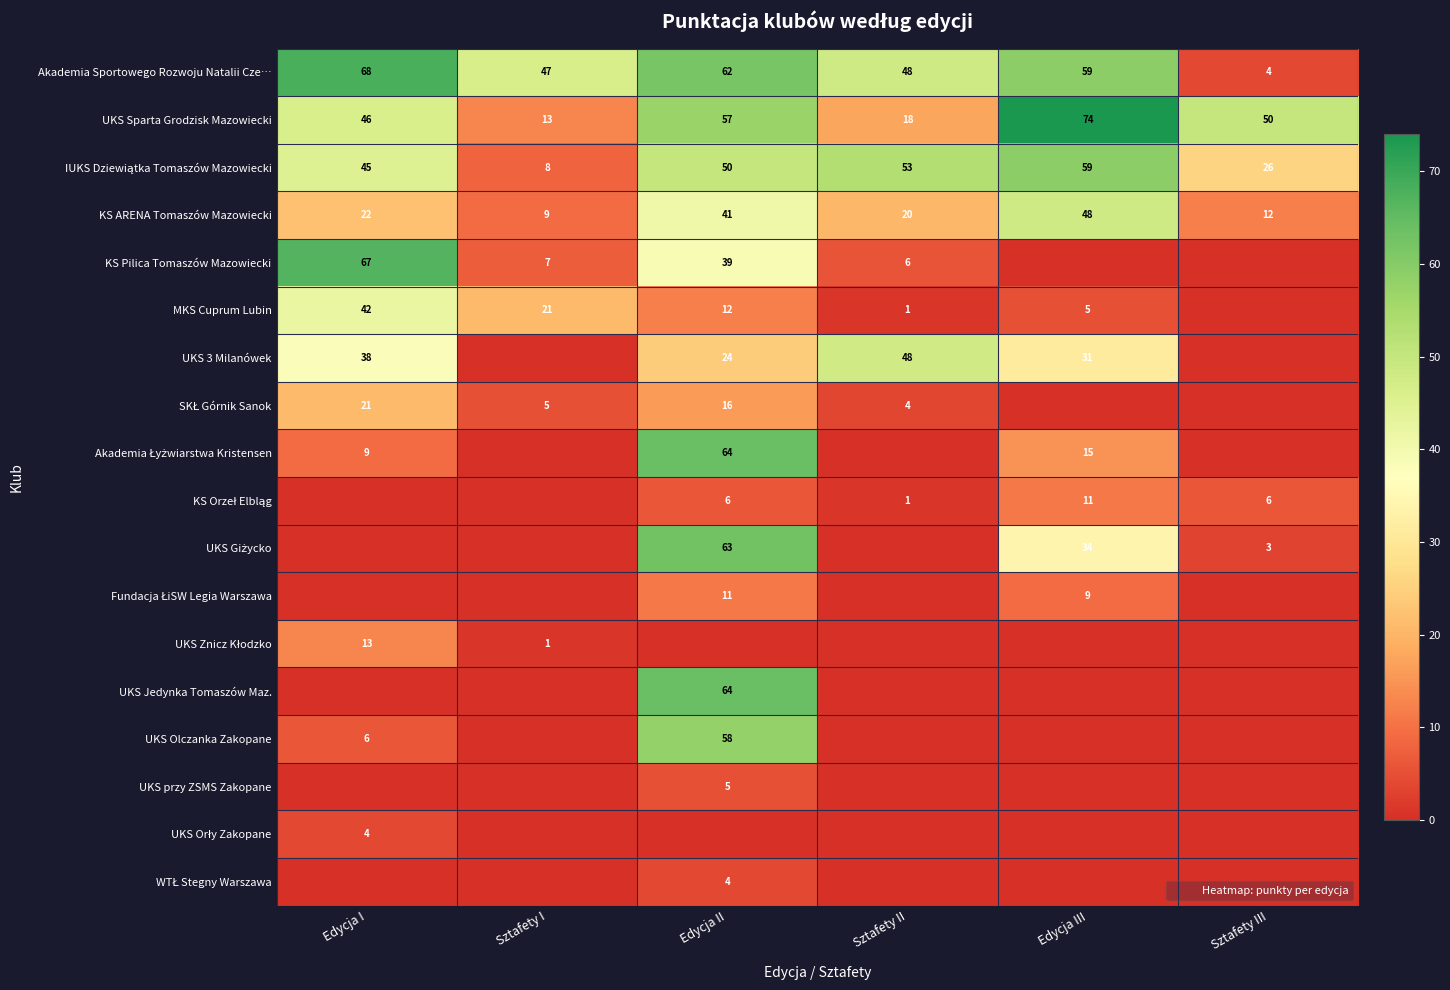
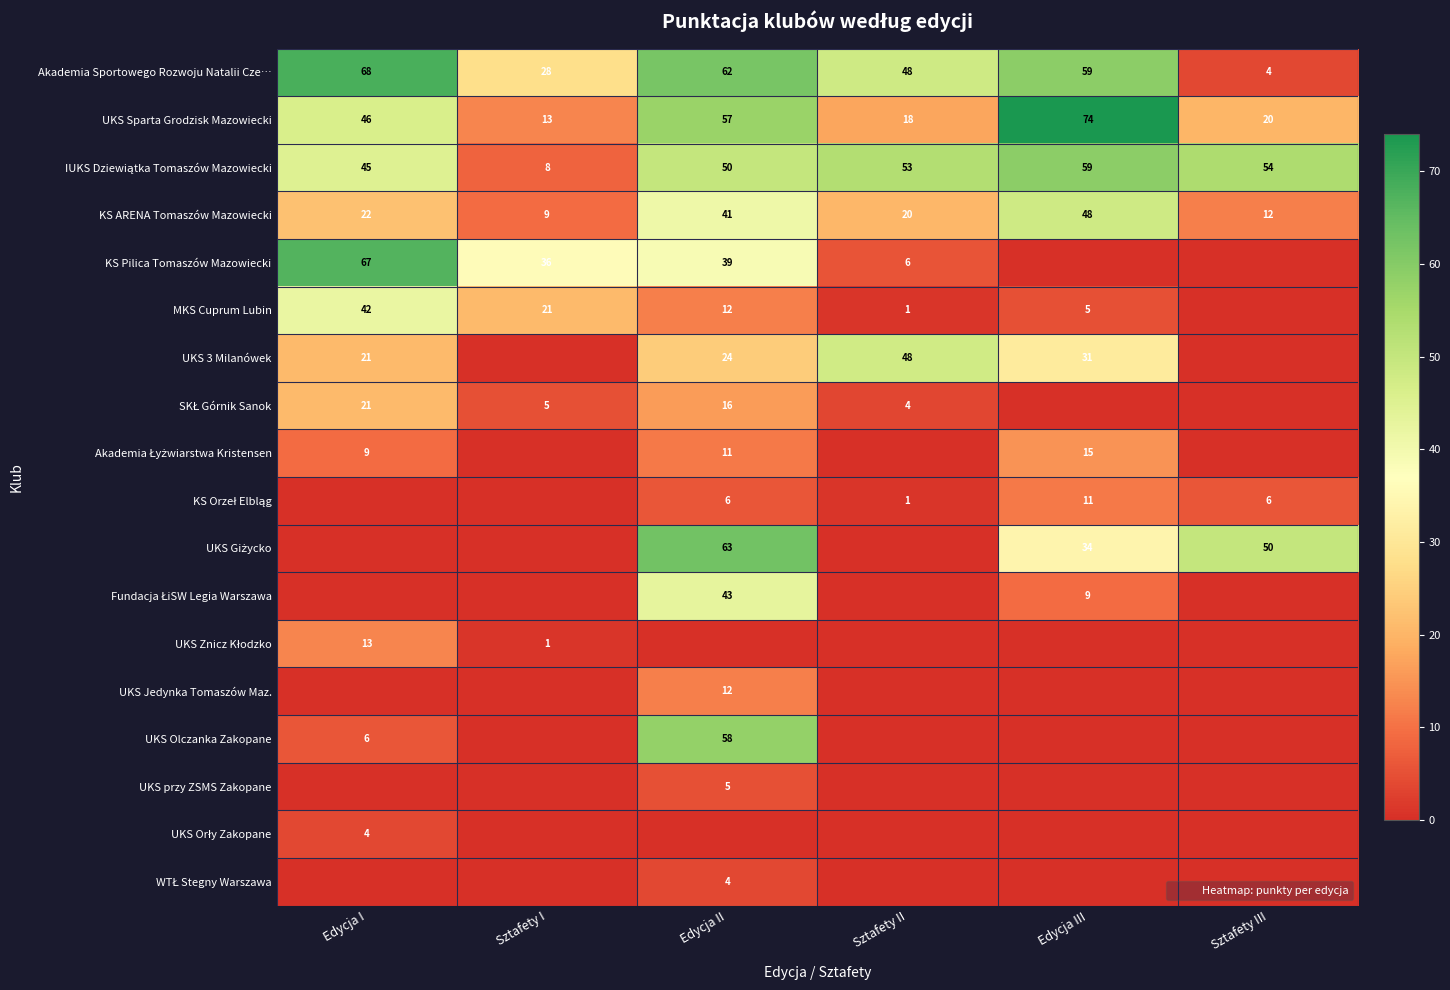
Akademia Sportowego Rozwoju Natalii Cze…, Sztafety I: 47 -> 28
UKS Sparta Grodzisk Mazowiecki, Sztafety III: 50 -> 20
IUKS Dziewiątka Tomaszów Mazowiecki, Sztafety III: 26 -> 54
KS Pilica Tomaszów Mazowiecki, Sztafety I: 7 -> 36
UKS 3 Milanówek, Edycja I: 38 -> 21
Akademia Łyżwiarstwa Kristensen, Edycja II: 64 -> 11
UKS Giżycko, Sztafety III: 3 -> 50
Fundacja ŁiSW Legia Warszawa, Edycja II: 11 -> 43
UKS Jedynka Tomaszów Maz., Edycja II: 64 -> 12
